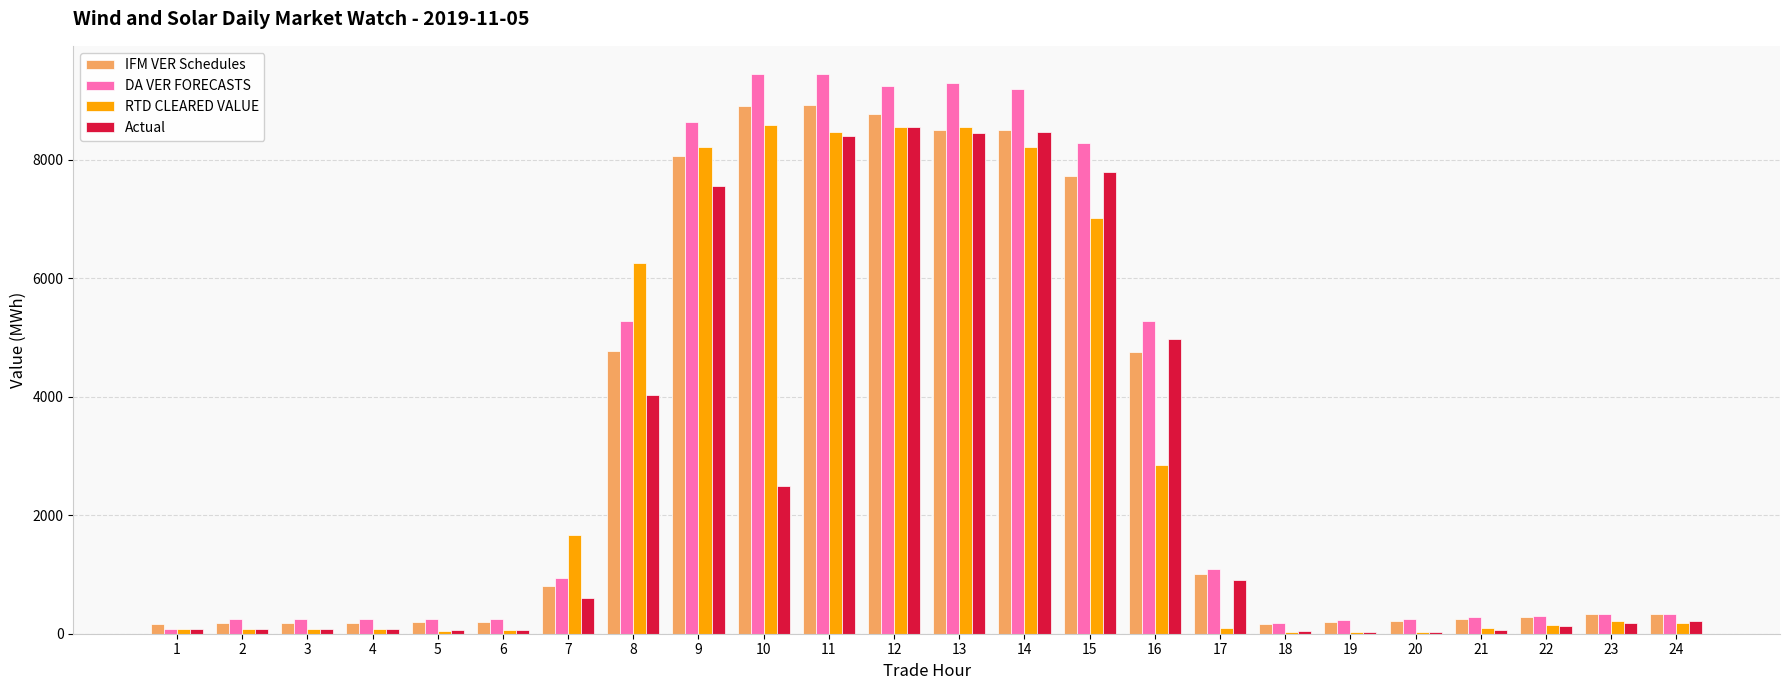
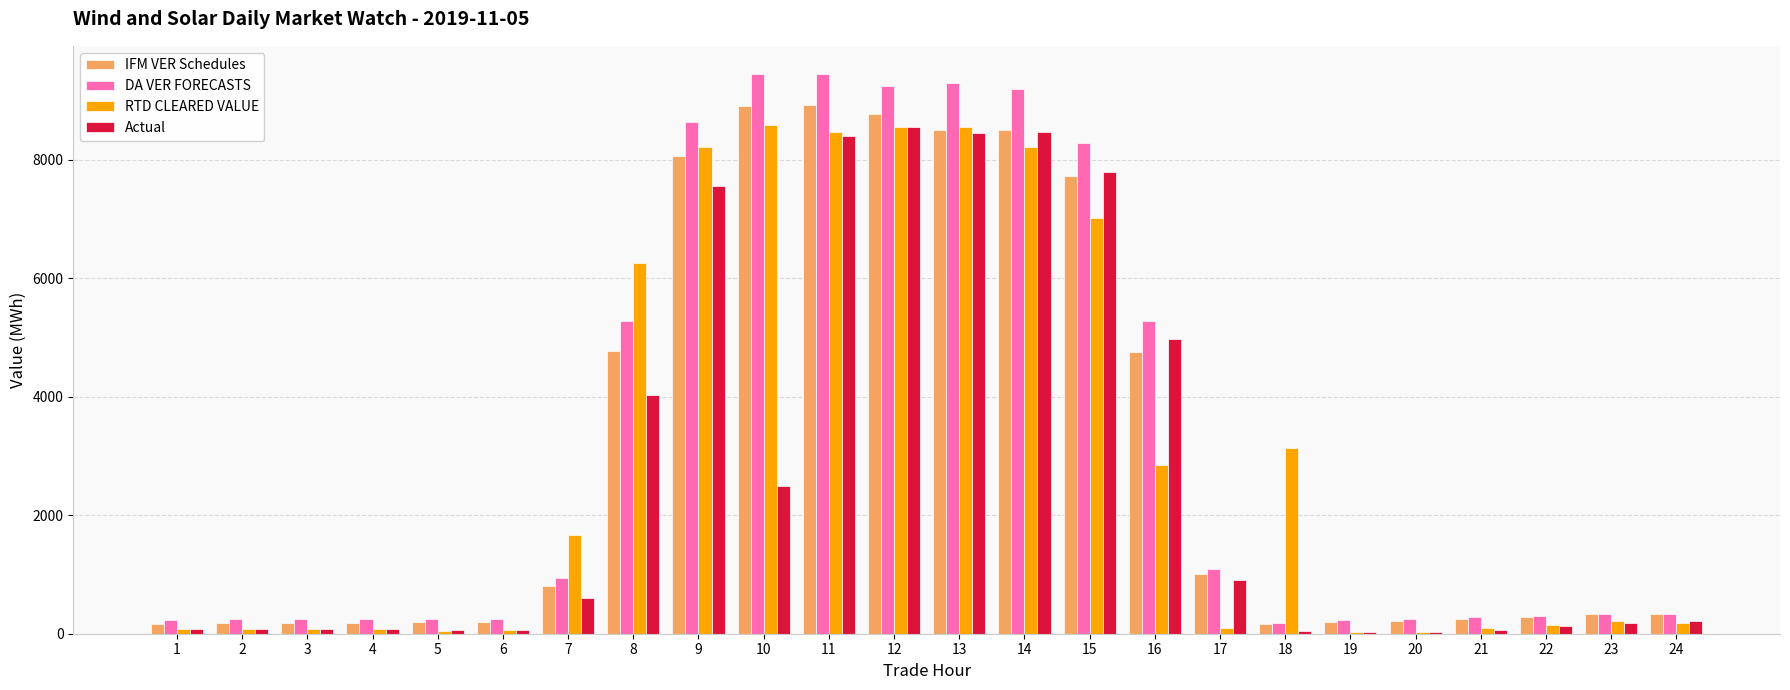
DA VER FORECASTS, 1: 100 -> 200
RTD CLEARED VALUE, 18: 0 -> 3100
